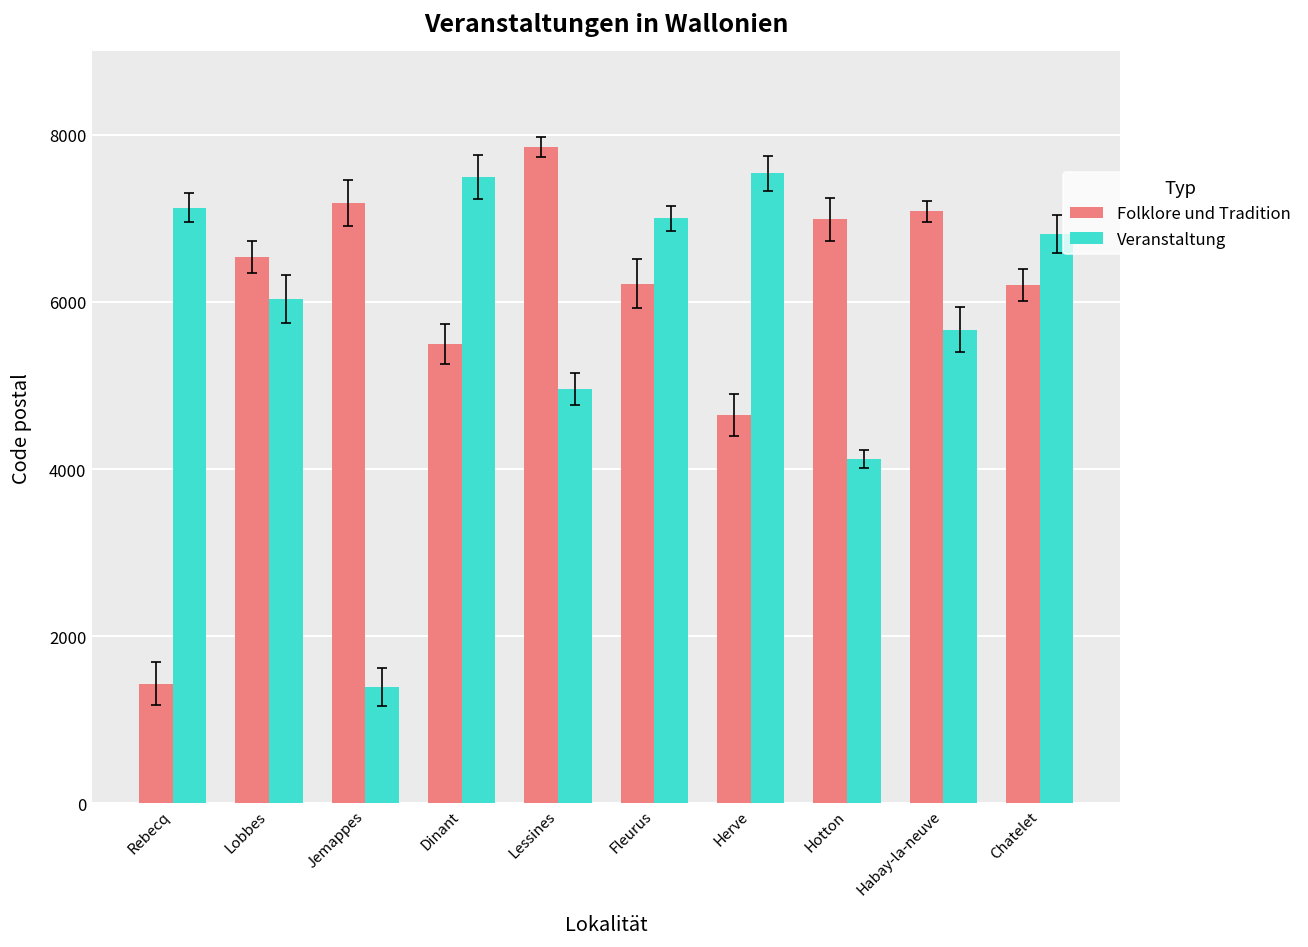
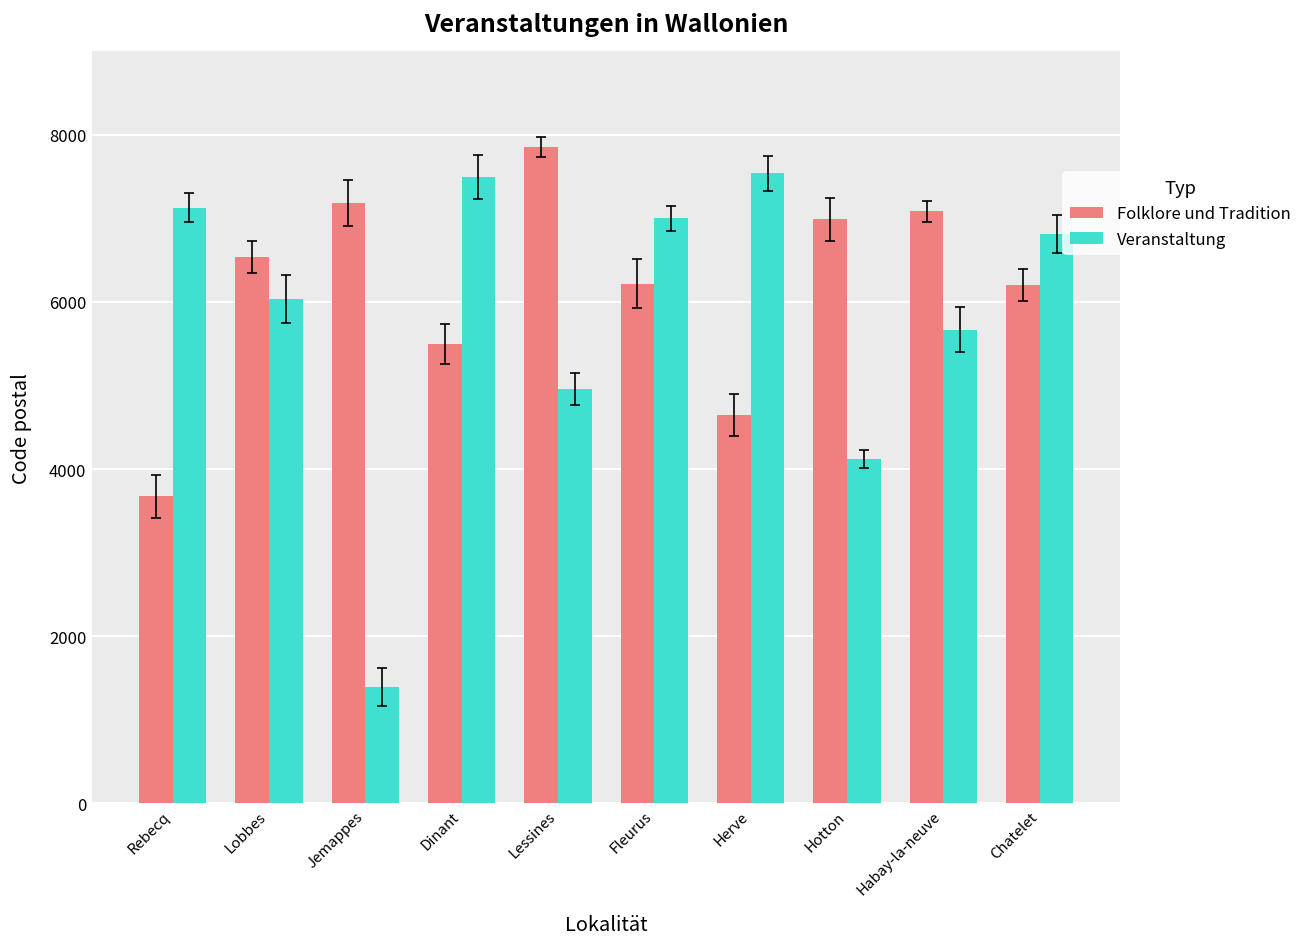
Folklore und Tradition, Rebecq: 1400 -> 3700
